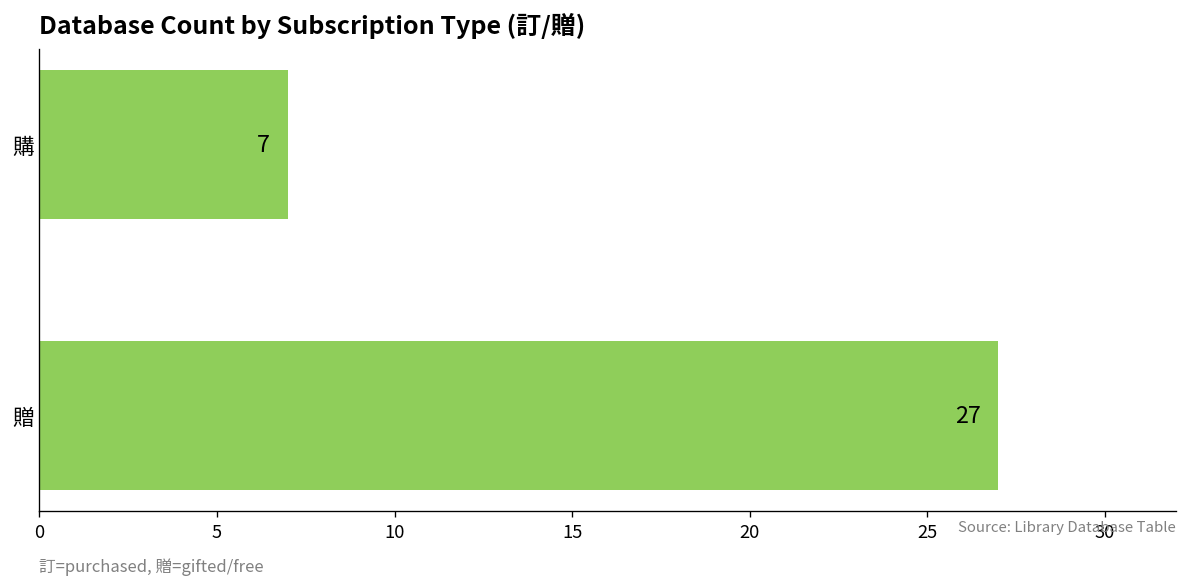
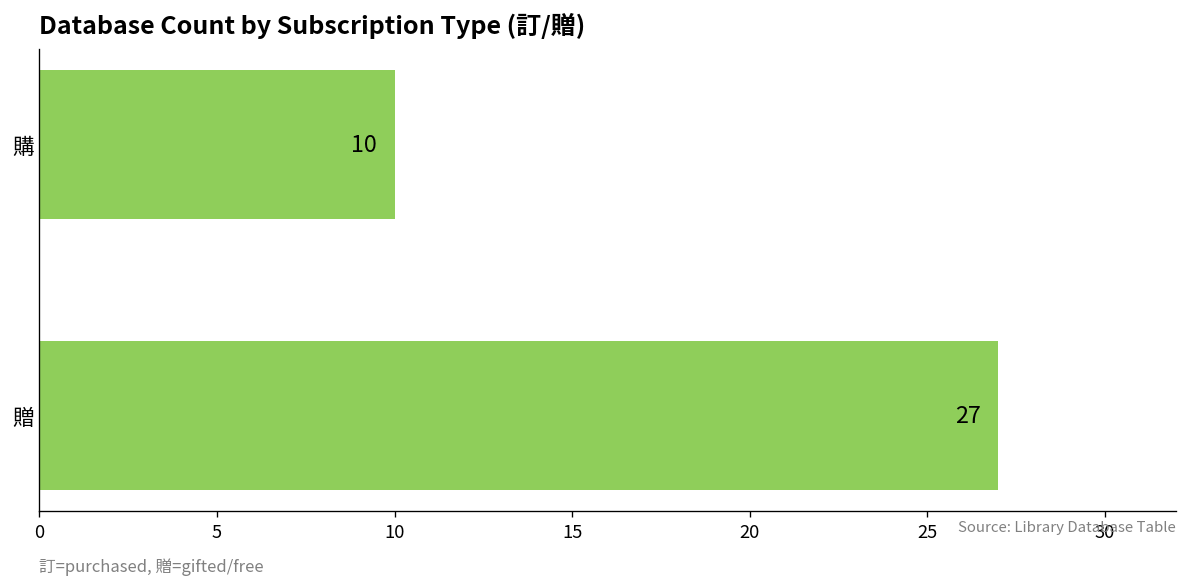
購: 7 -> 10
